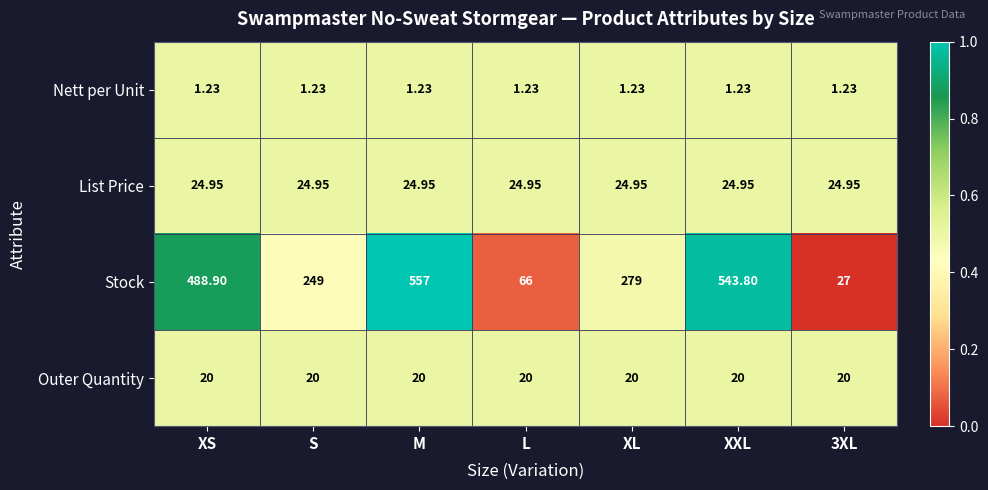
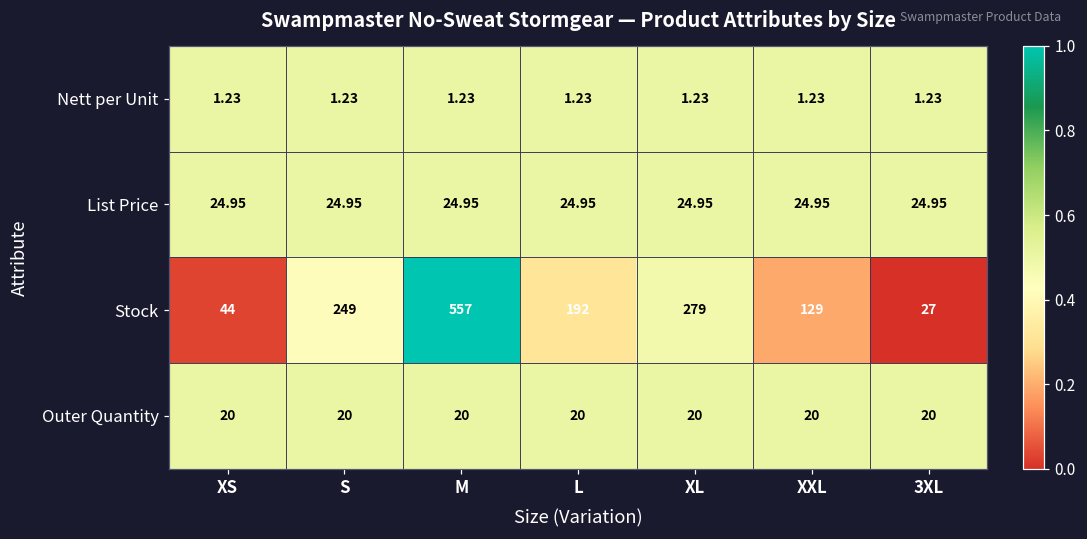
Stock, XS: 488.90 -> 44
Stock, L: 66 -> 192
Stock, XXL: 543.80 -> 129
